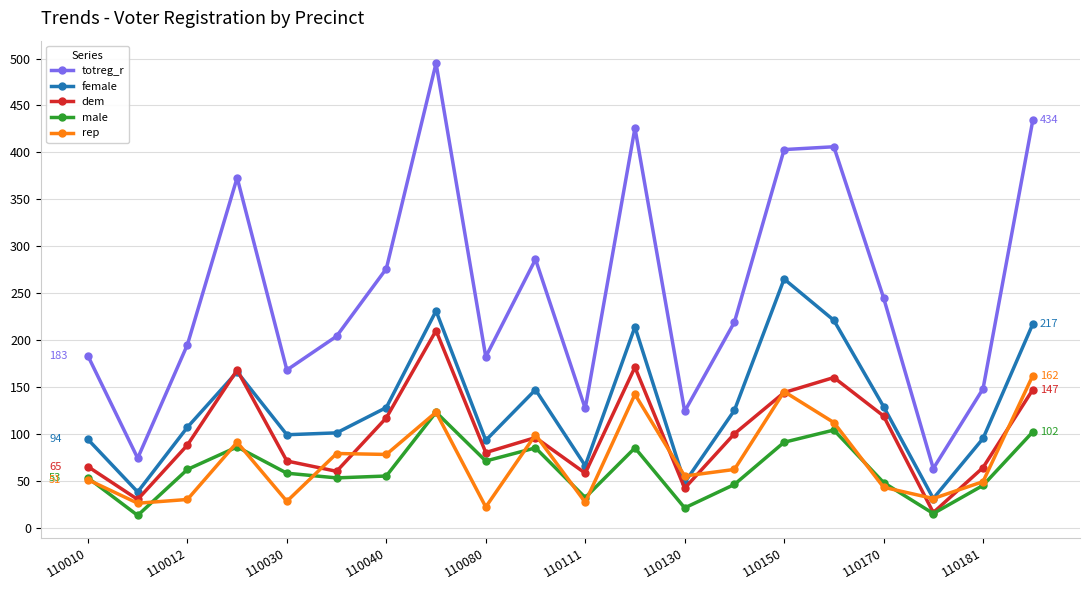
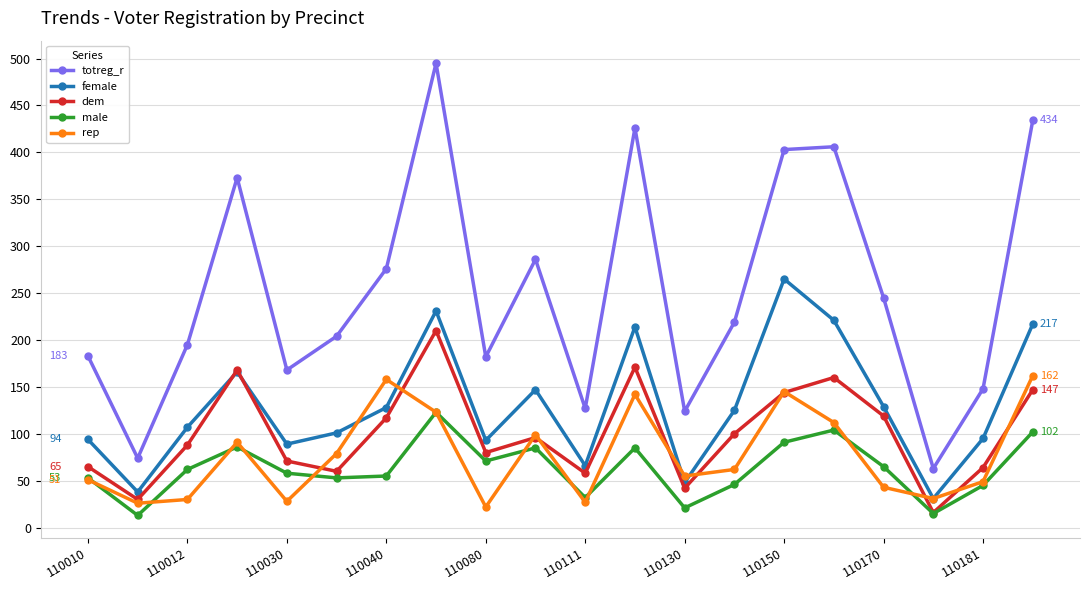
female, 110030: 100 -> 90
rep, 110040: 80 -> 160
male, 110170: 50 -> 70
